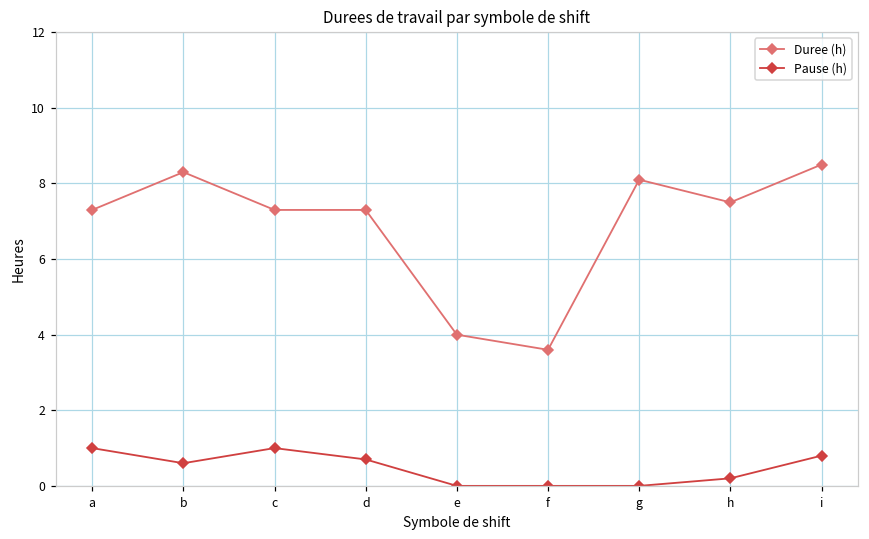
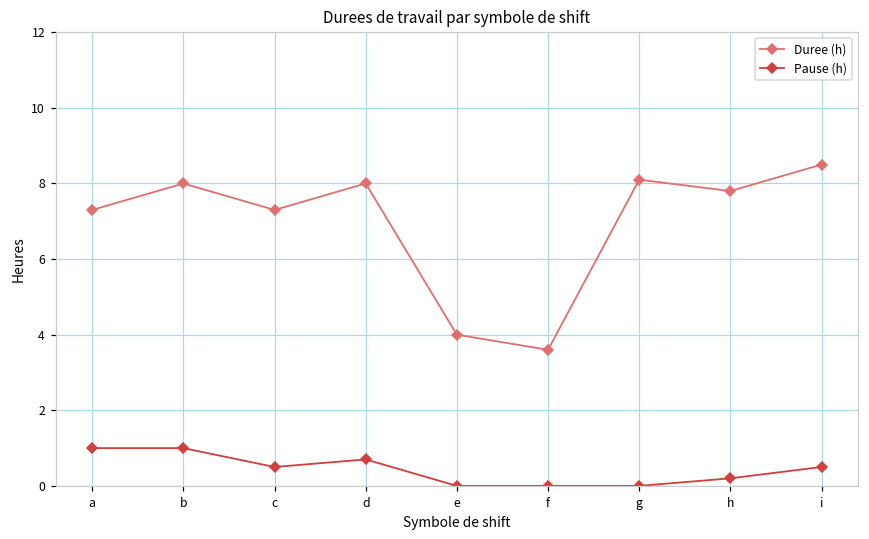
Duree (h), b: 8.3 -> 8.0
Pause (h), b: 0.6 -> 1.0
Pause (h), c: 1.0 -> 0.5
Duree (h), d: 7.3 -> 8.0
Duree (h), h: 7.5 -> 7.8
Pause (h), i: 0.8 -> 0.5
